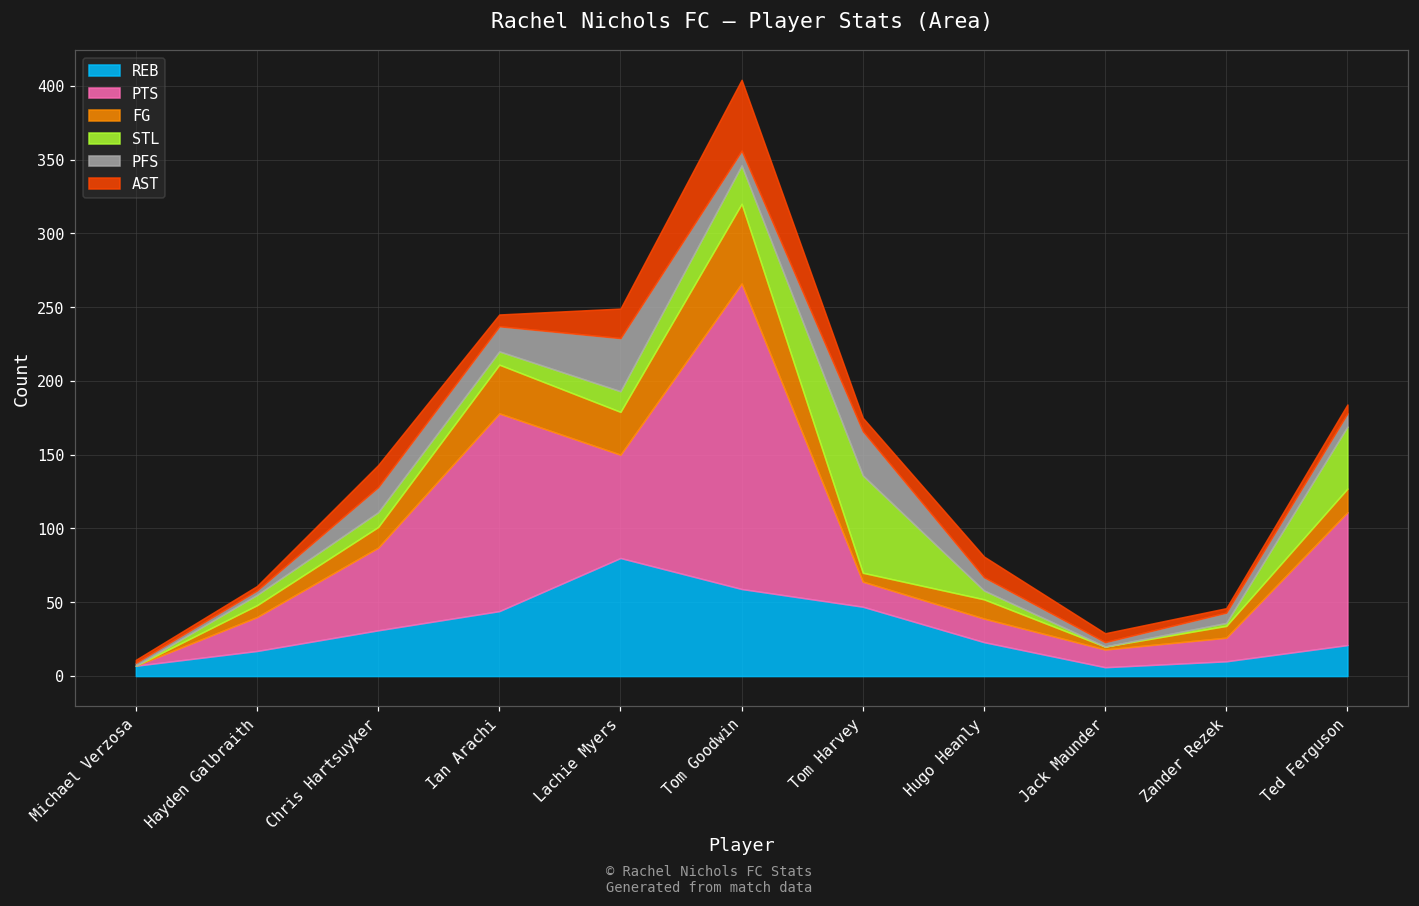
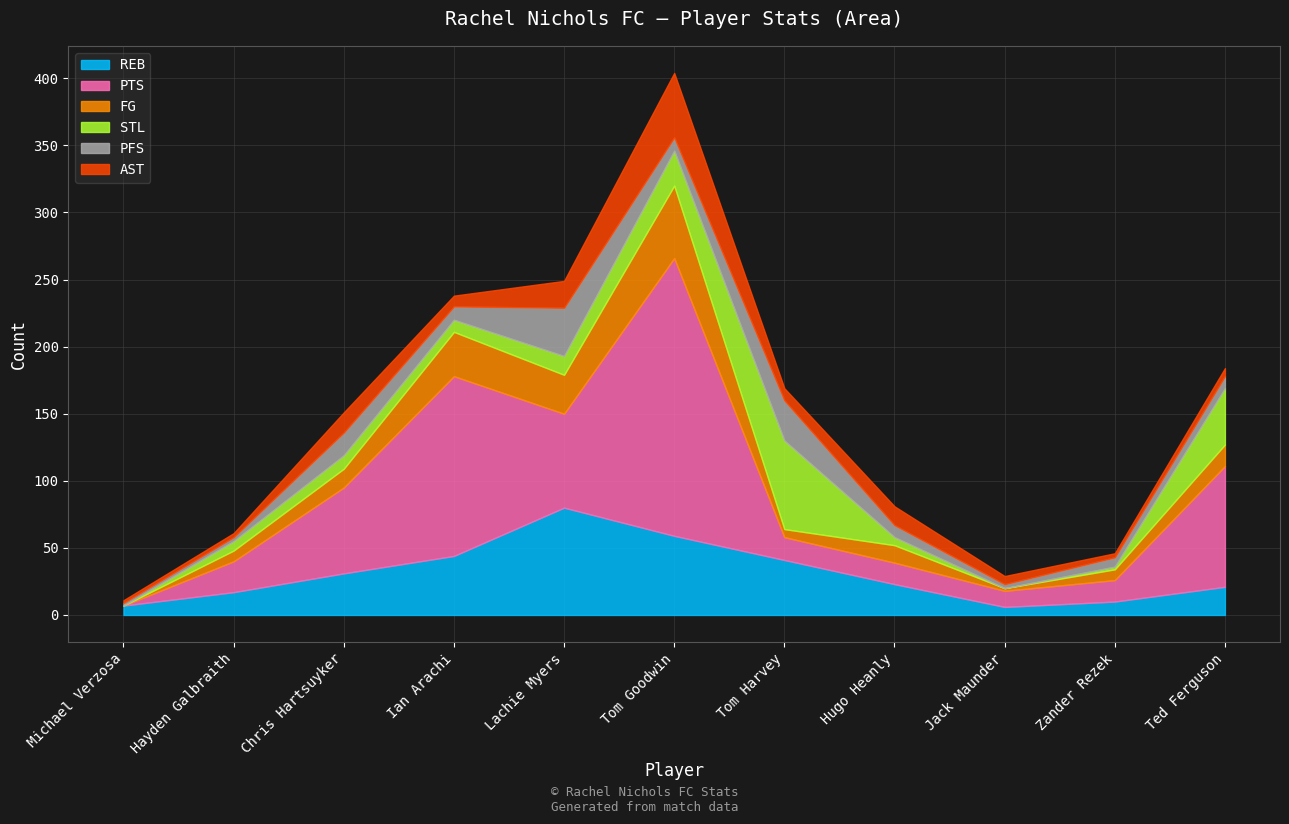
PTS, Chris Hartsuyker: 56 -> 64
PFS, Ian Arachi: 17 -> 10
REB, Tom Harvey: 47 -> 41
